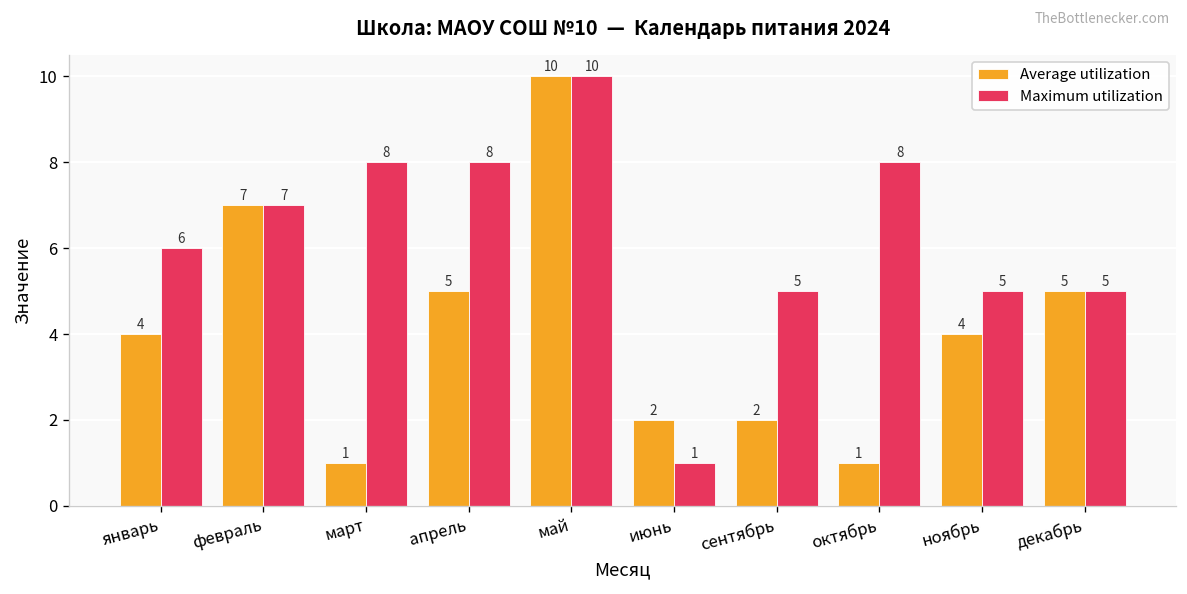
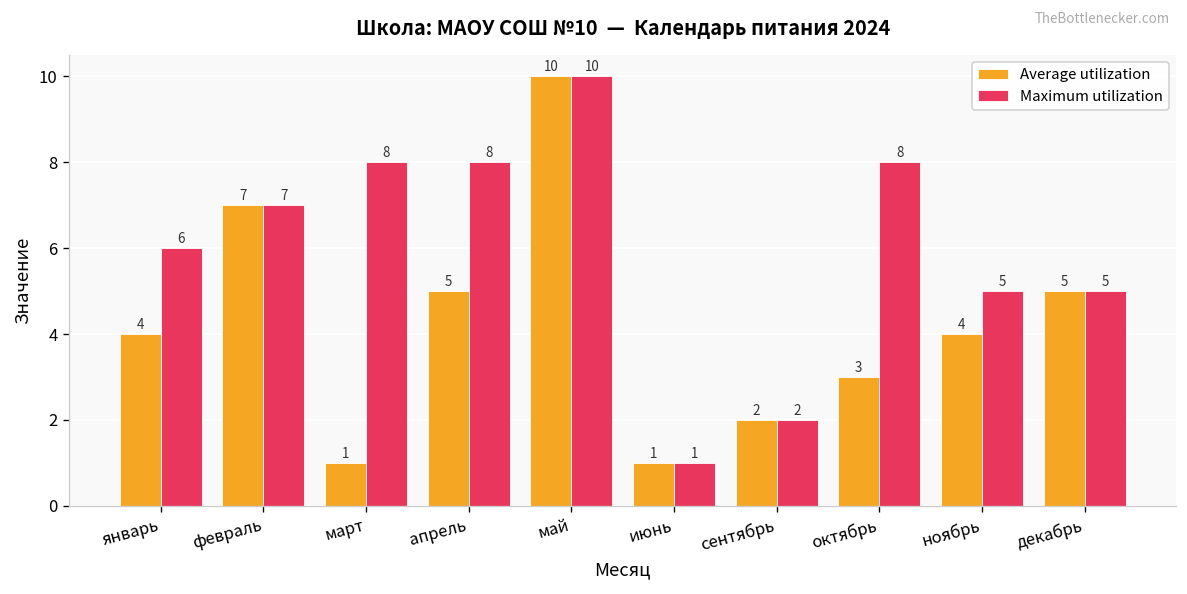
Average utilization, июнь: 2 -> 1
Maximum utilization, сентябрь: 5 -> 2
Average utilization, октябрь: 1 -> 3
